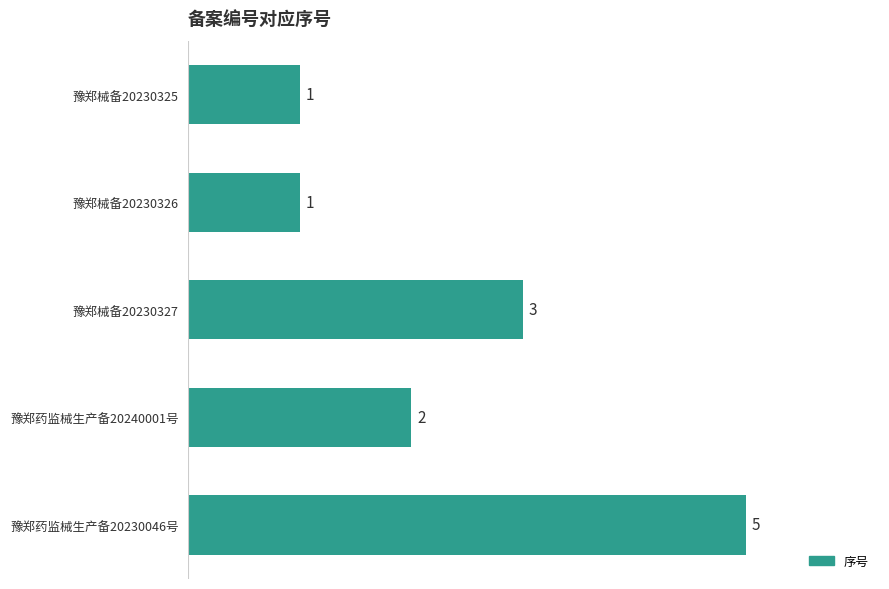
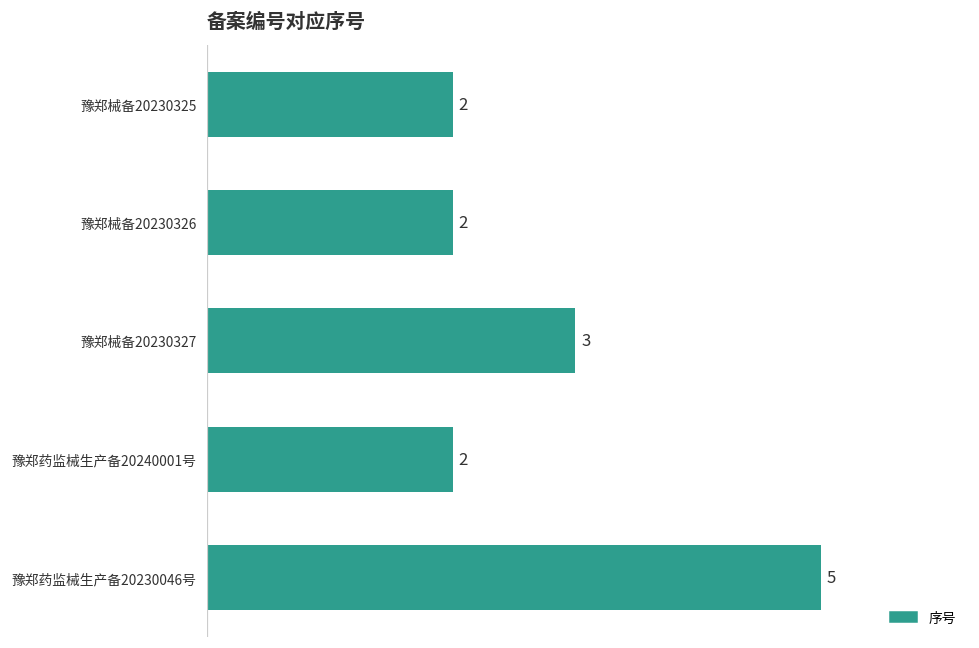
豫郑械备20230325: 1 -> 2
豫郑械备20230326: 1 -> 2
